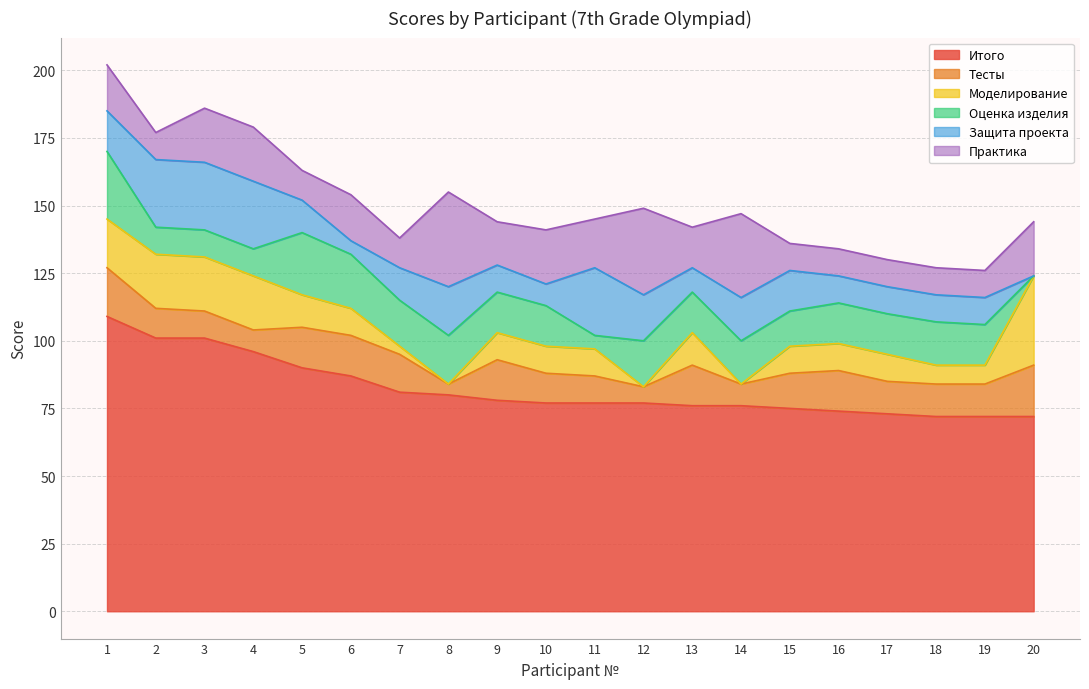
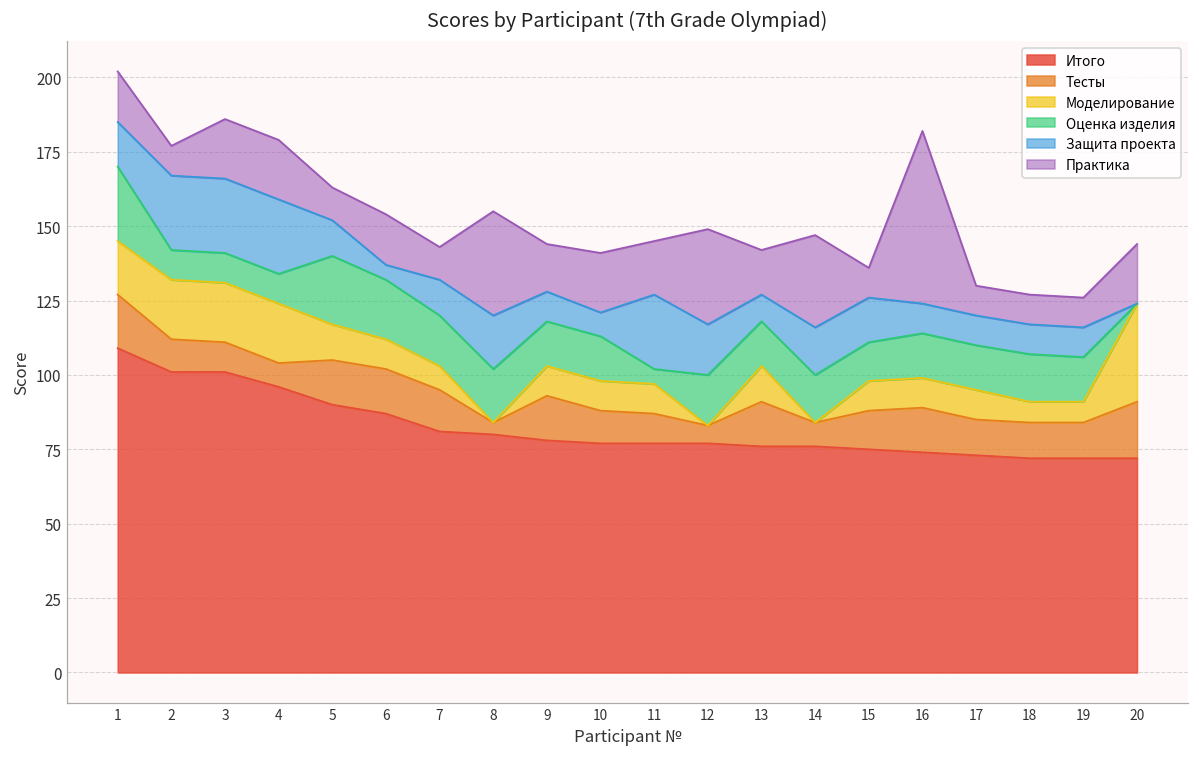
Моделирование, 7: 3 -> 8
Практика, 16: 10 -> 58
